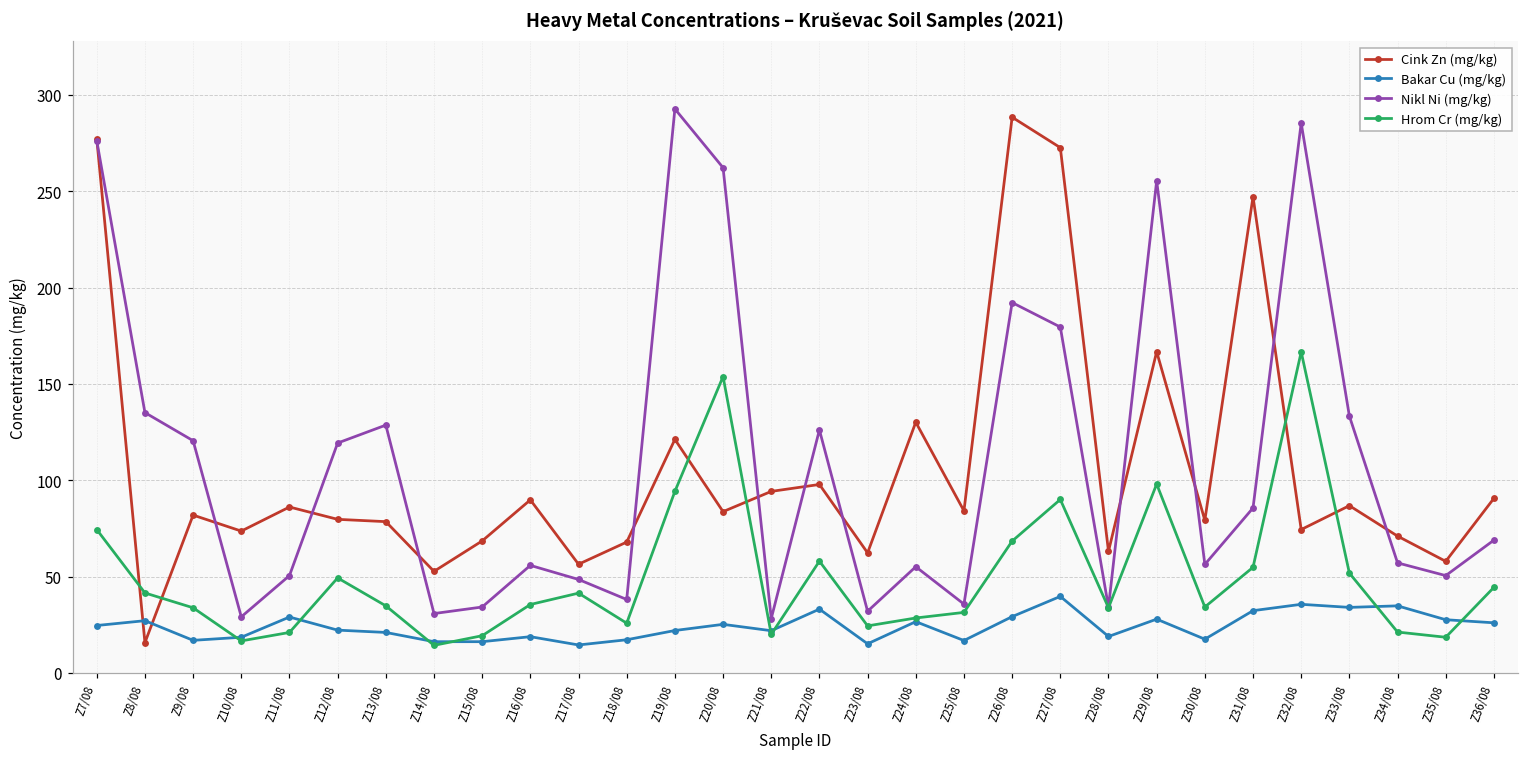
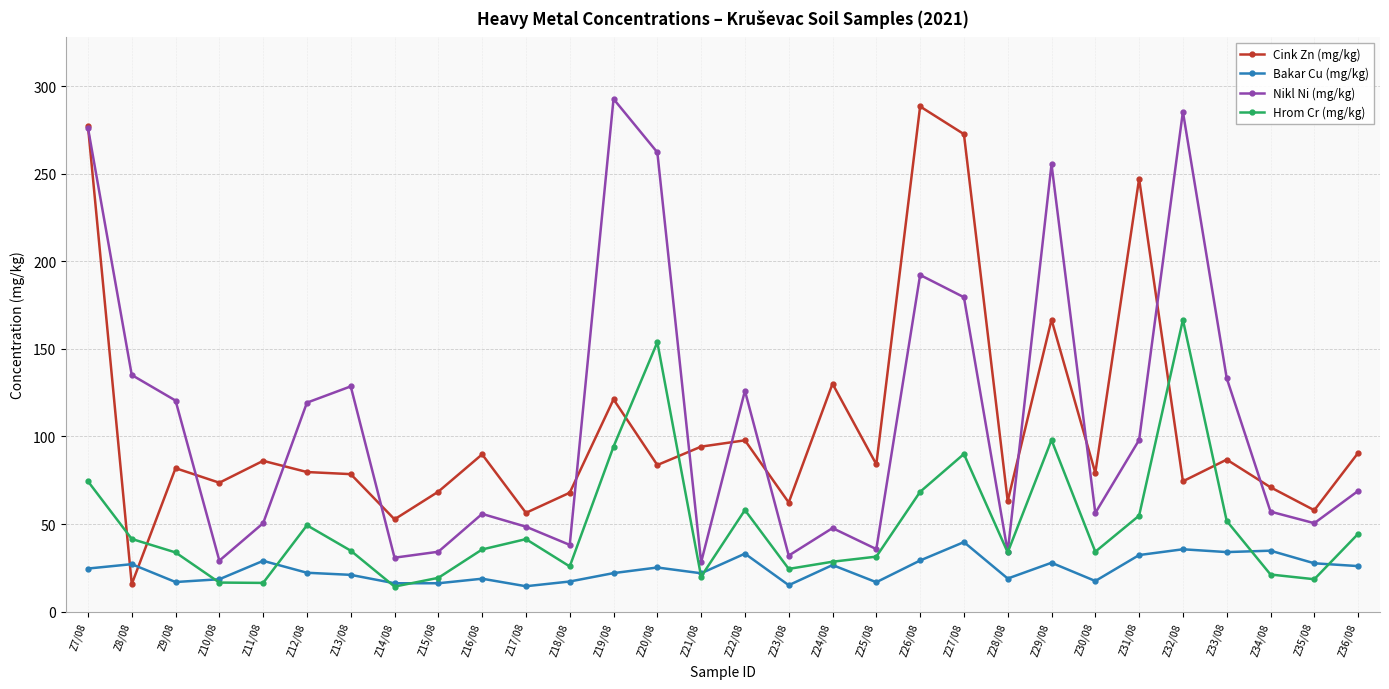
Hrom Cr (mg/kg), Z11/08: 21 -> 16
Nikl Ni (mg/kg), Z24/08: 55 -> 48
Nikl Ni (mg/kg), Z31/08: 86 -> 98
